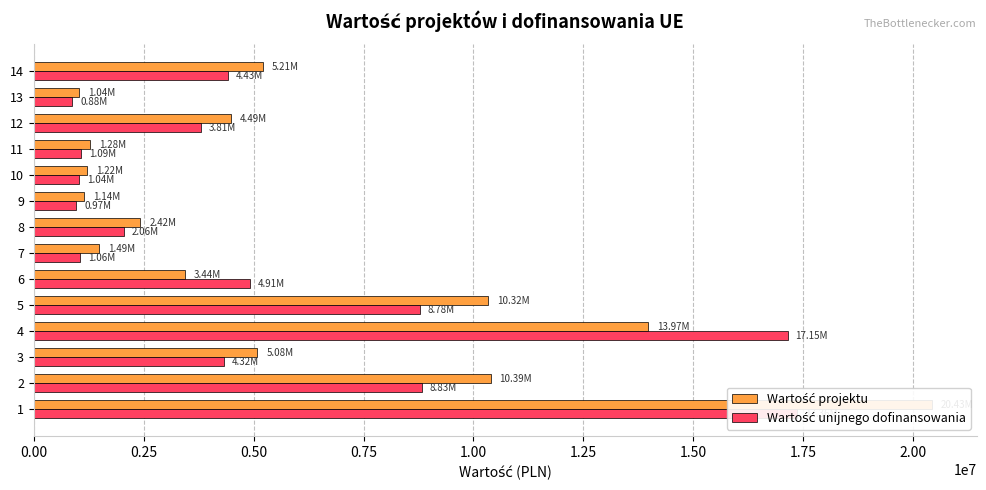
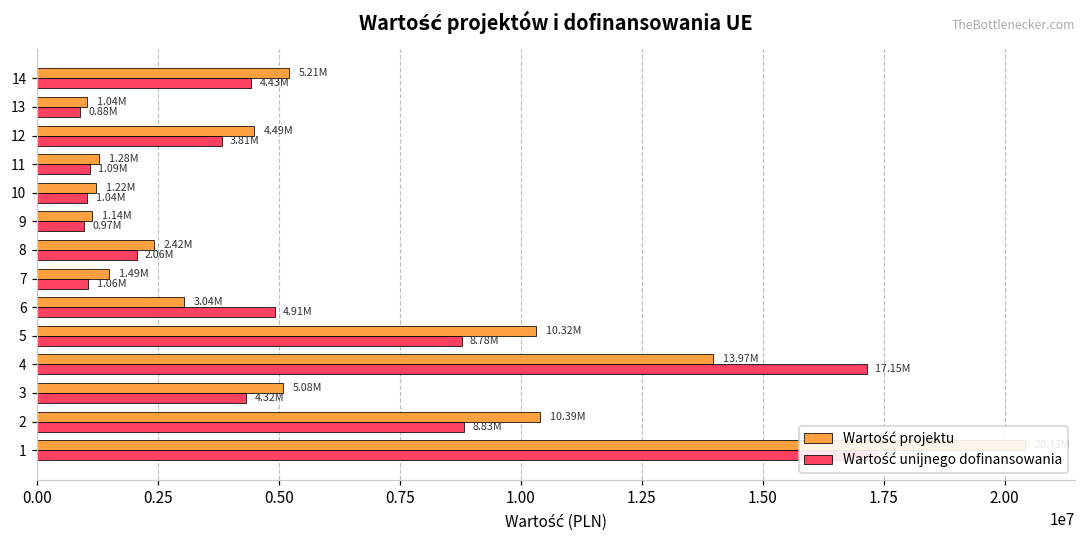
Wartość projektu, 6: 3.44M -> 3.04M
